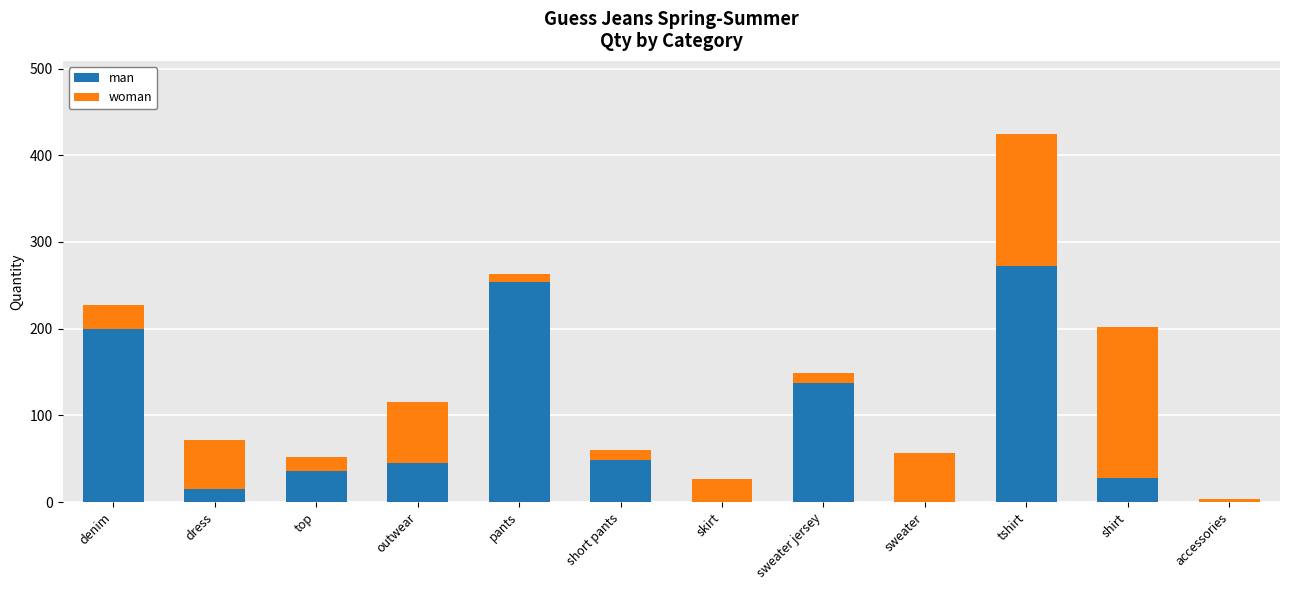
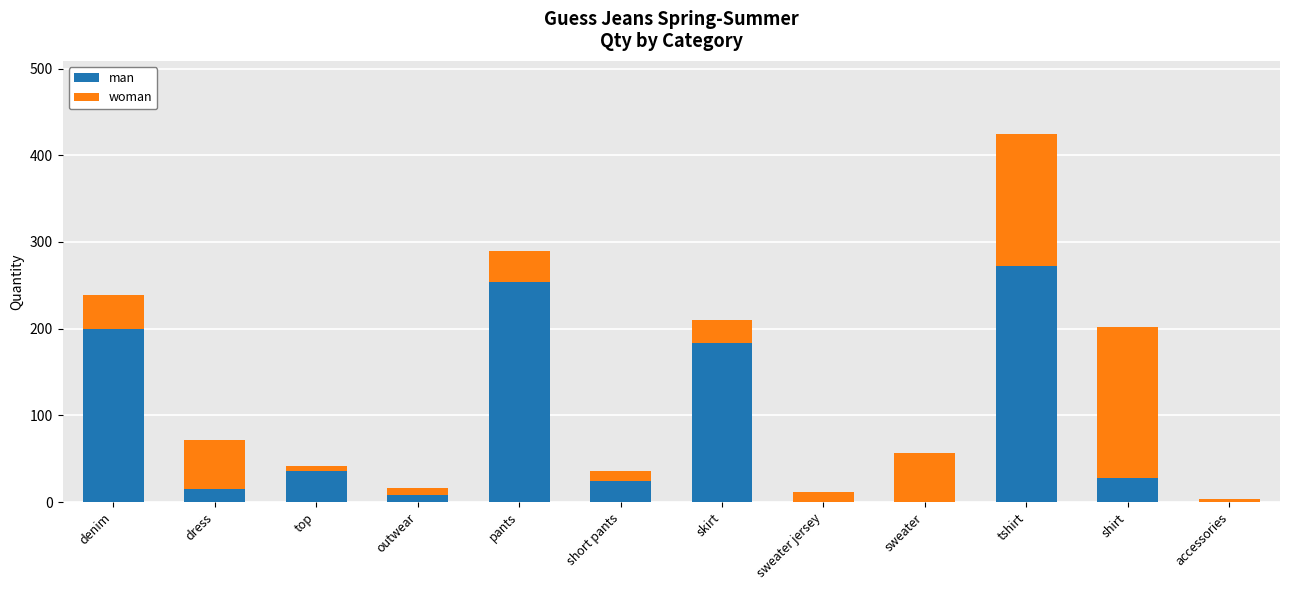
woman, denim: 30 -> 40
woman, top: 20 -> 10
man, outwear: 50 -> 10
woman, outwear: 70 -> 10
woman, pants: 10 -> 40
man, short pants: 50 -> 20
man, skirt: 0 -> 180
man, sweater jersey: 140 -> 0
